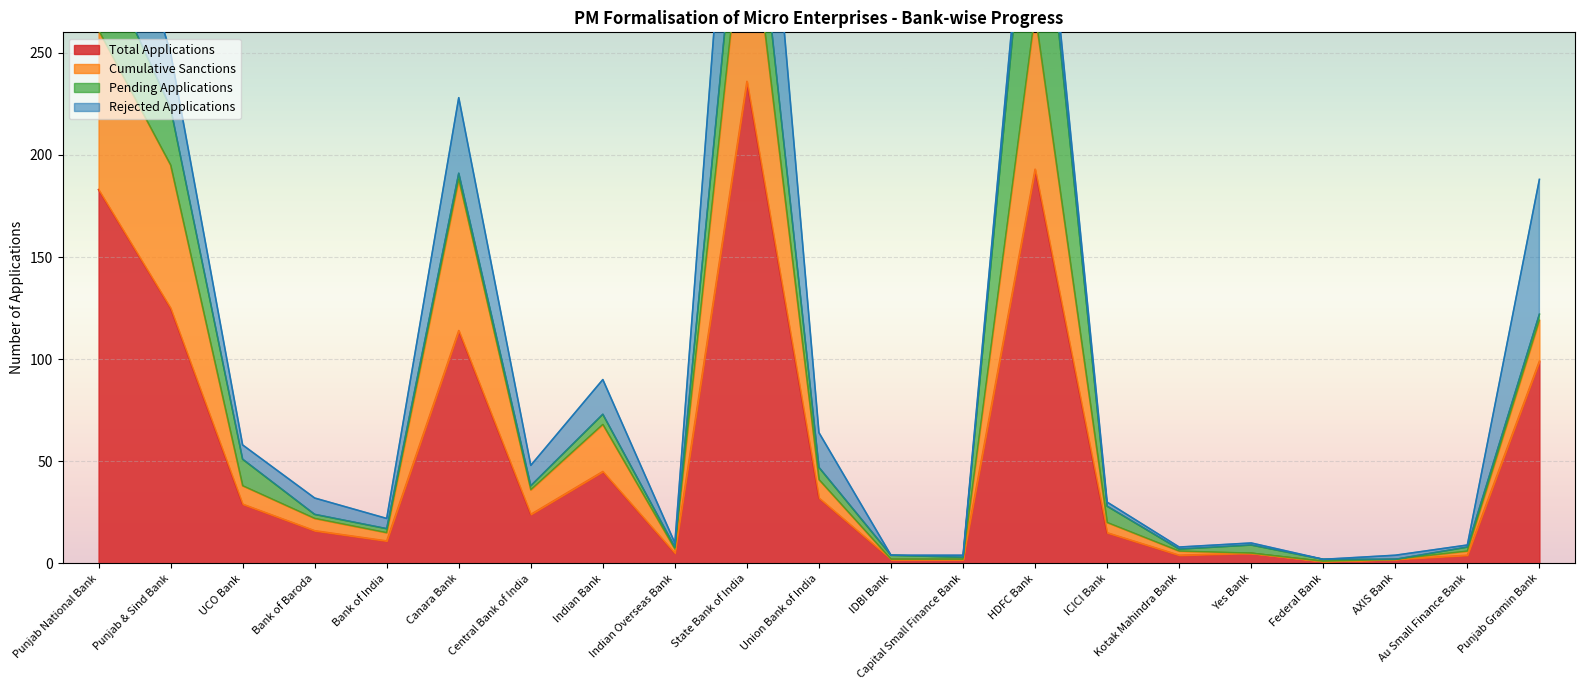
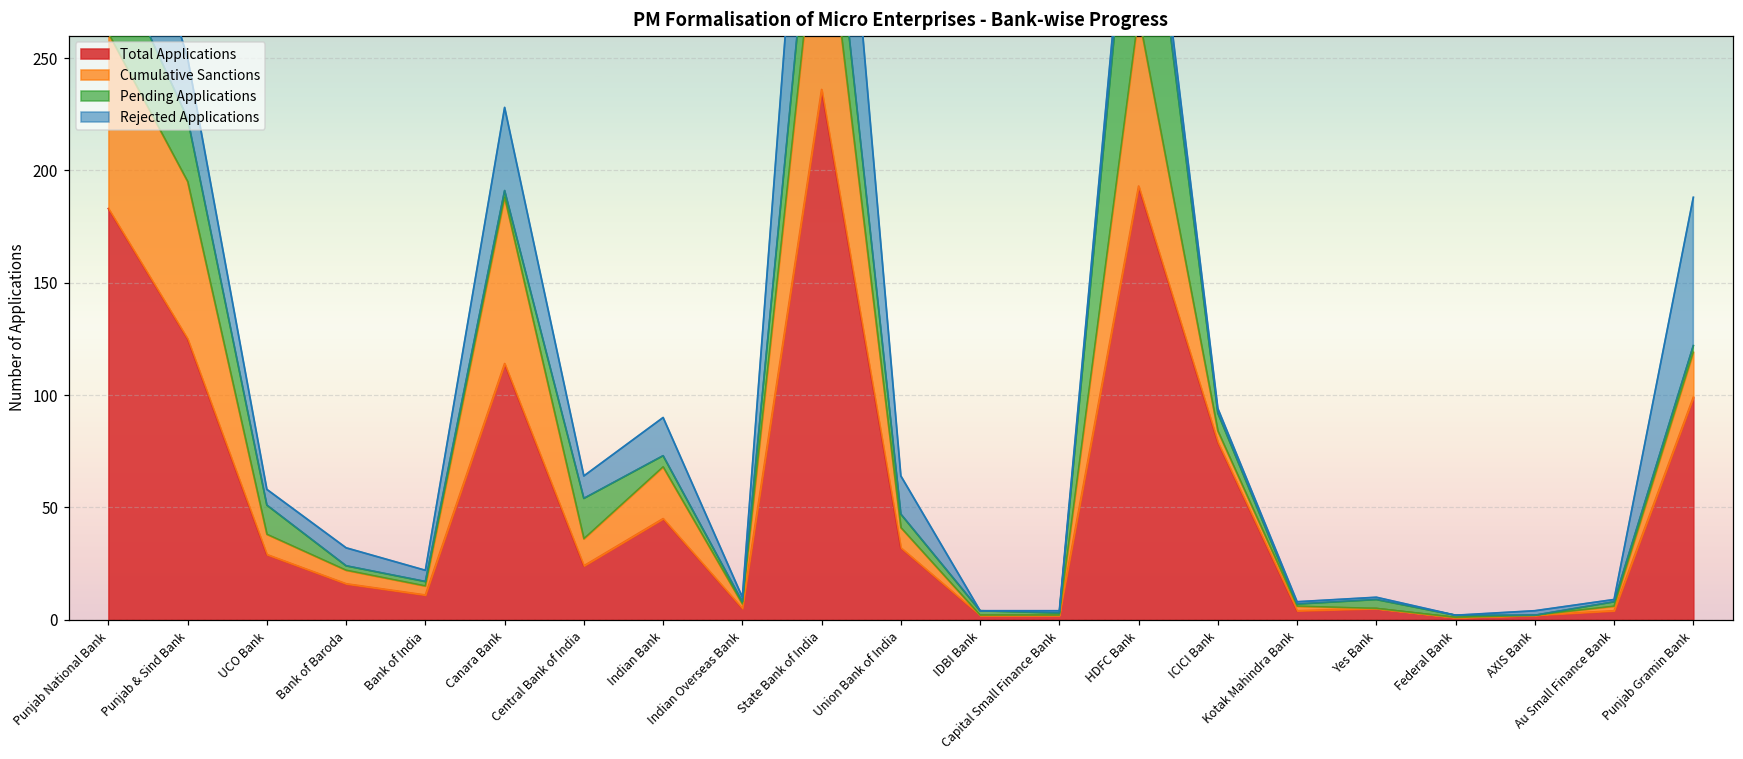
Pending Applications, Central Bank of India: 2 -> 18
Total Applications, ICICI Bank: 15 -> 79
